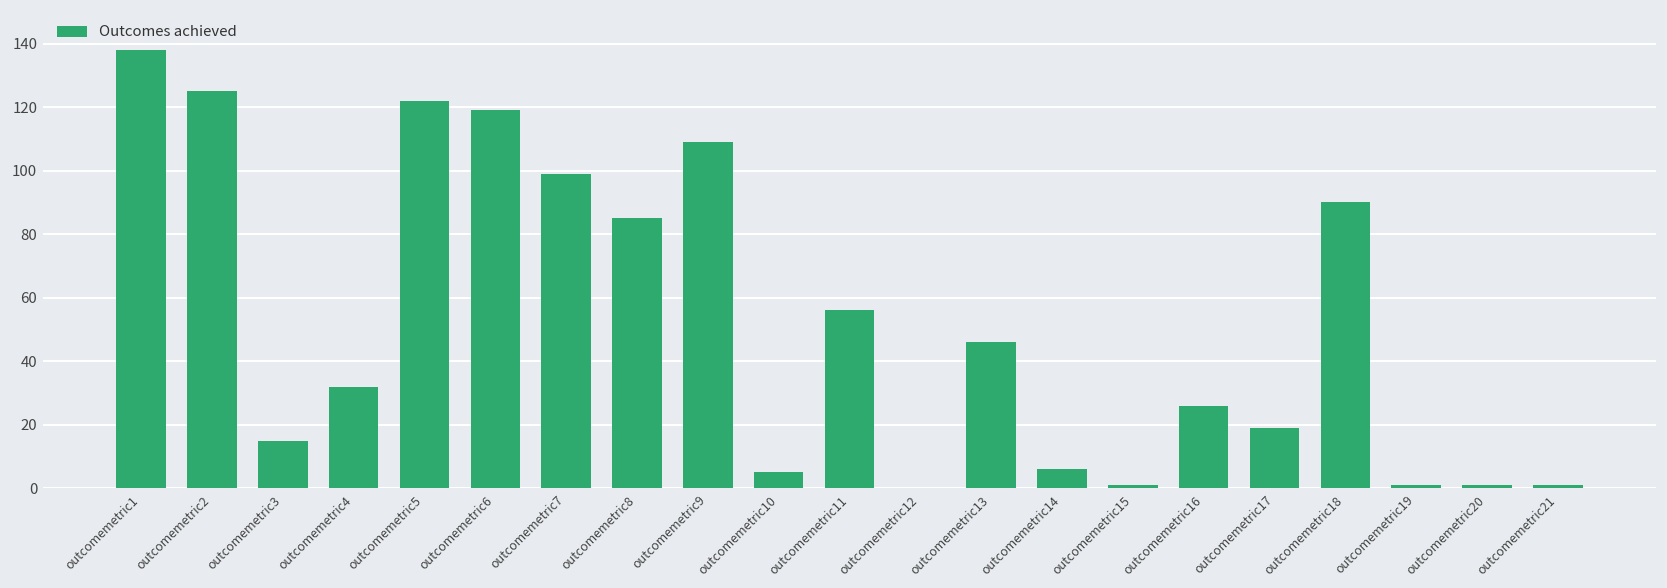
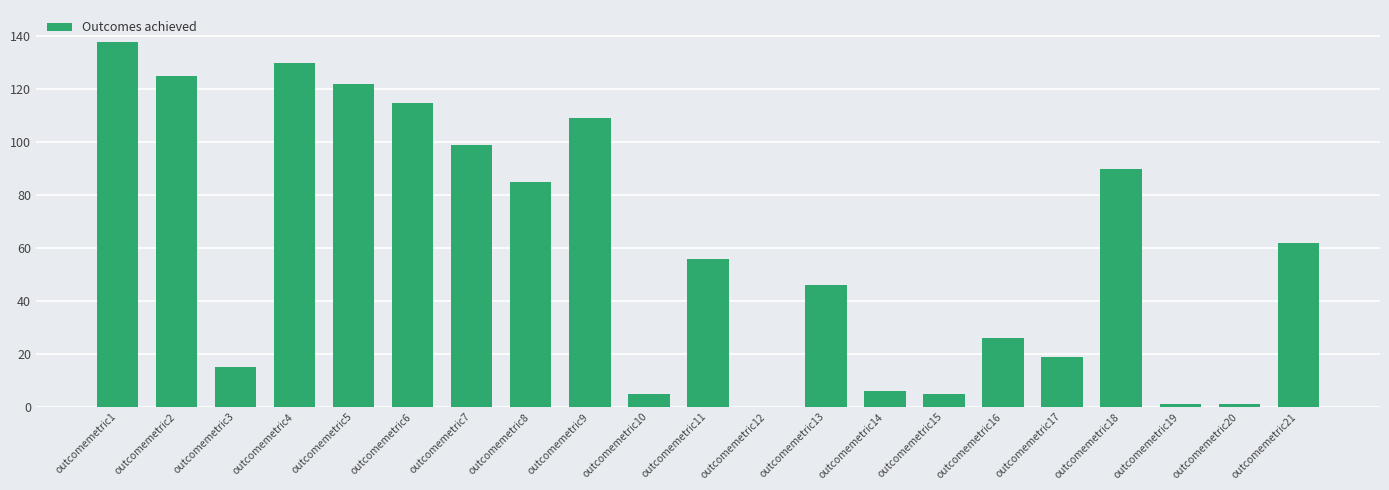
outcomemetric4: 32 -> 130
outcomemetric6: 119 -> 115
outcomemetric15: 1 -> 5
outcomemetric21: 1 -> 62
